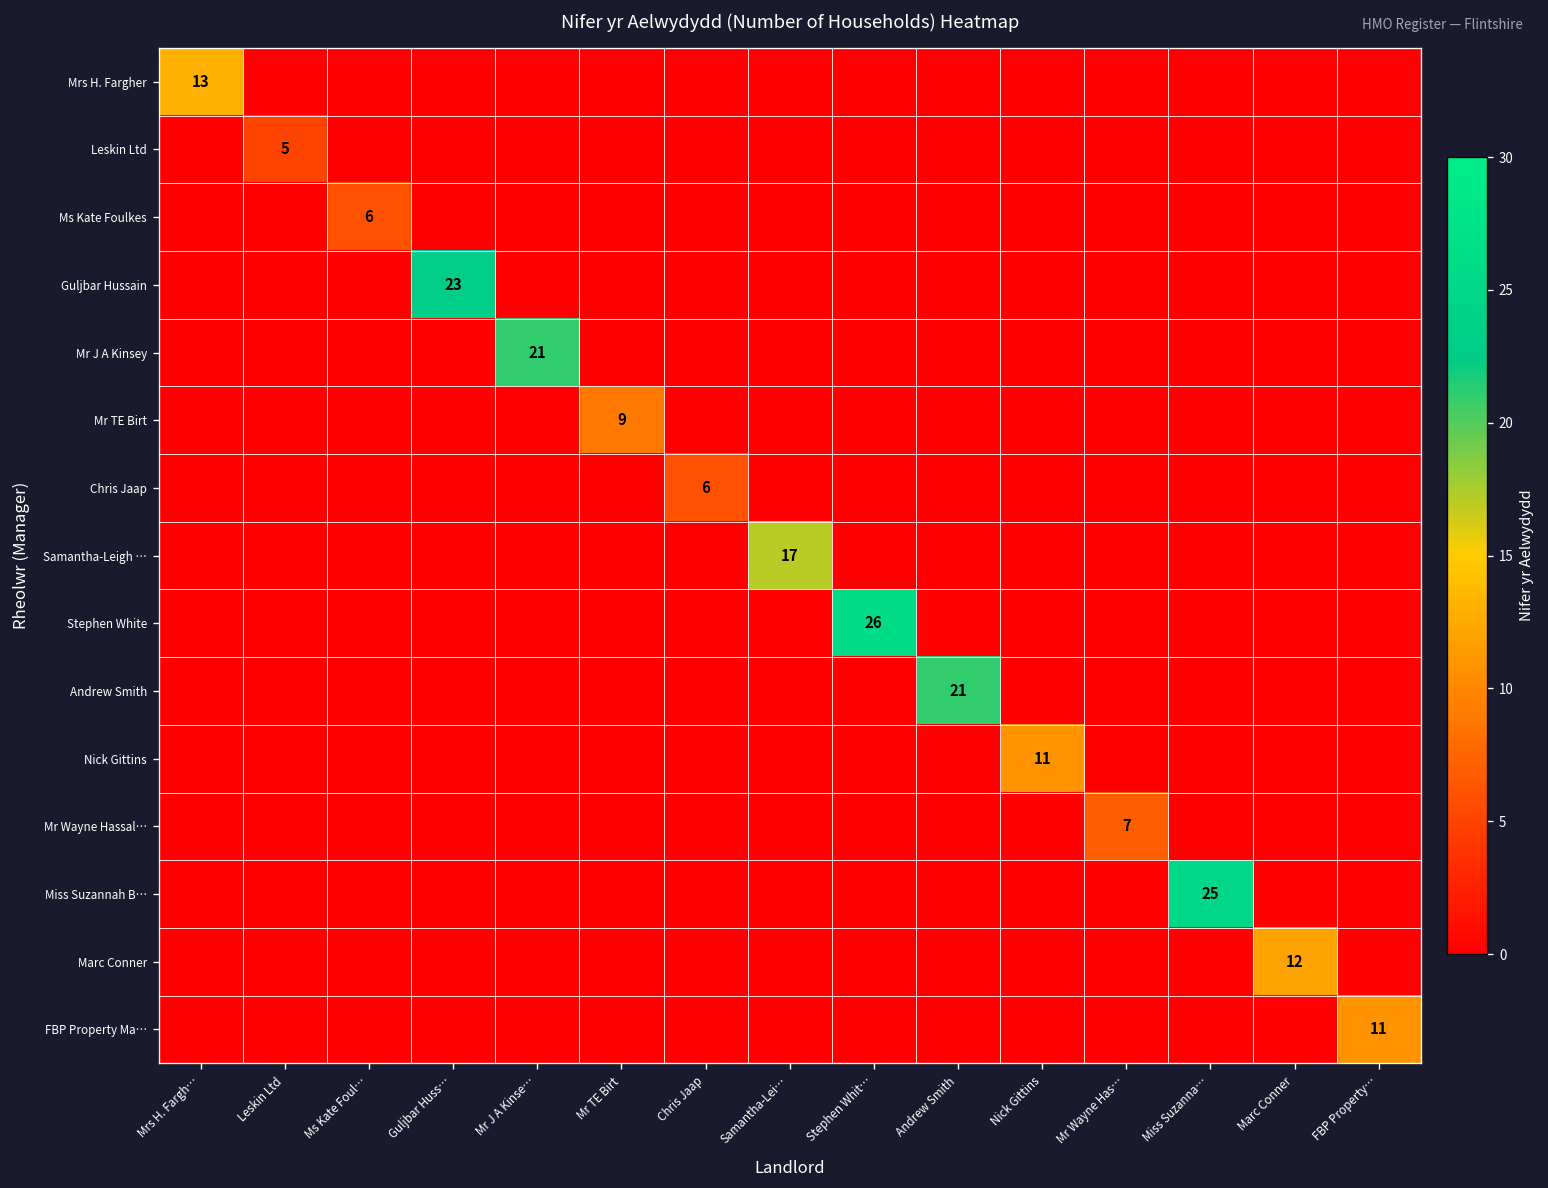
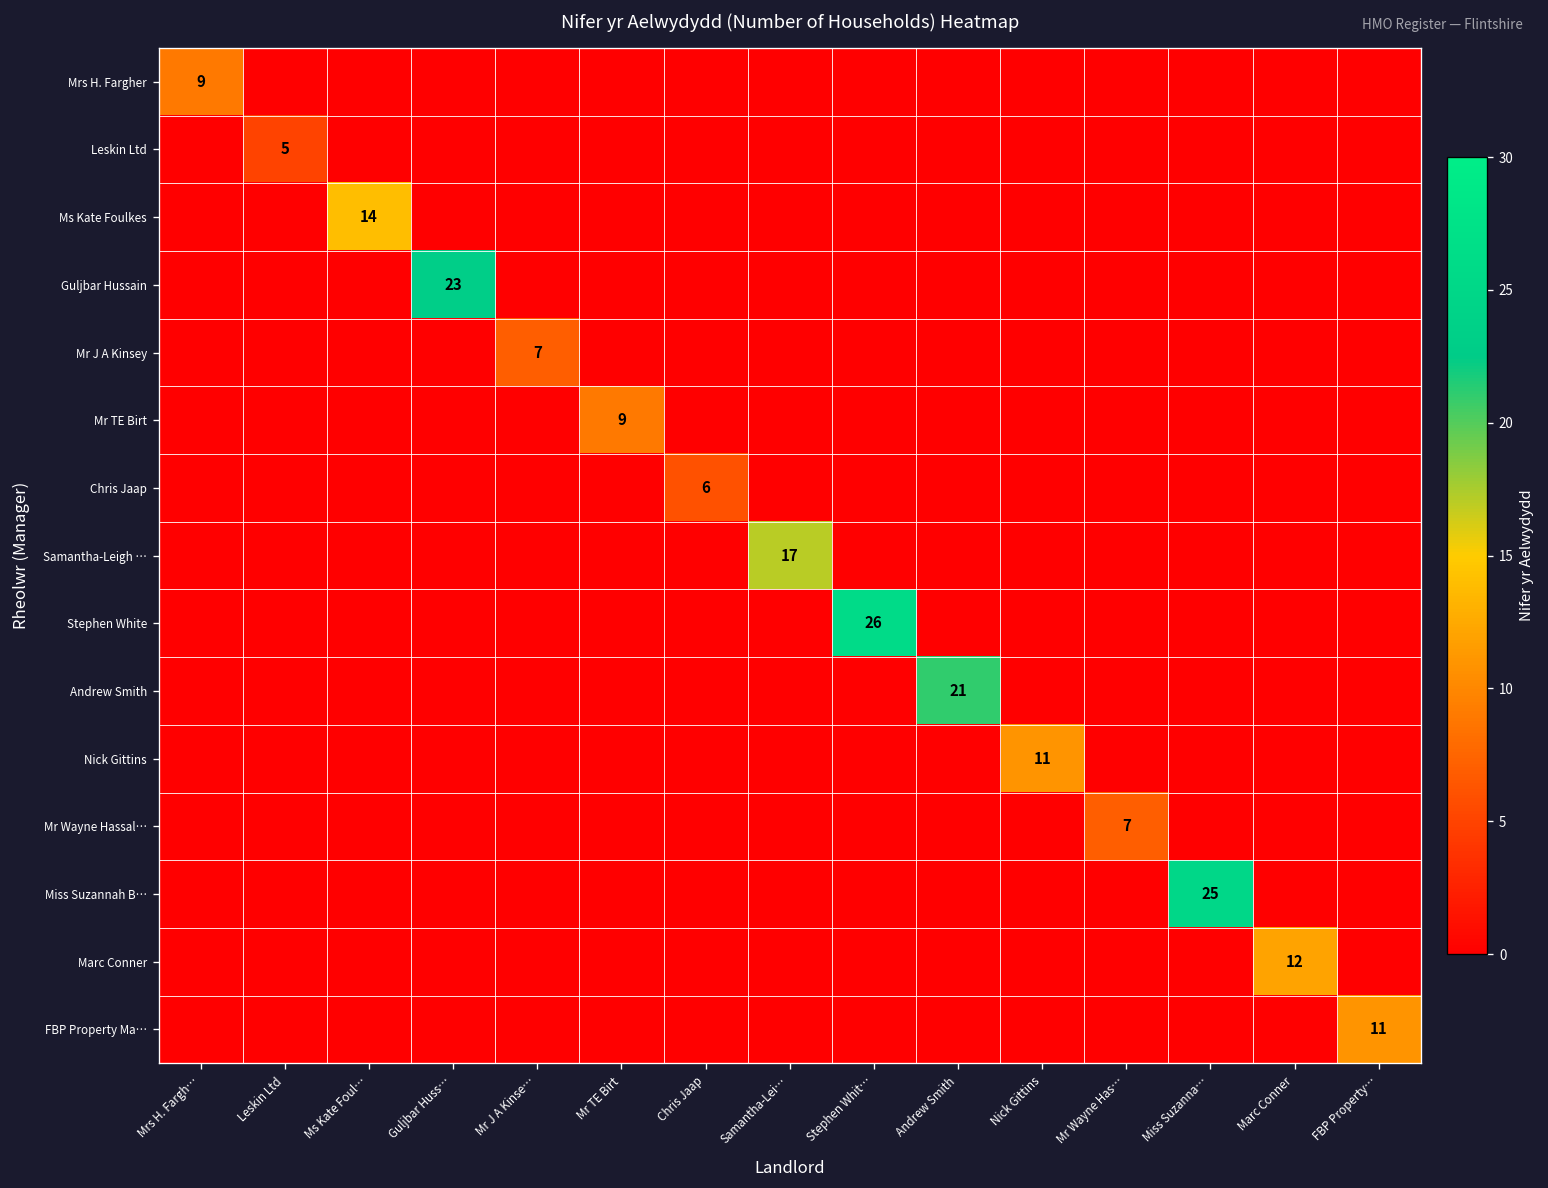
Mrs H. Fargher, Mrs H. Fargh…: 13 -> 9
Ms Kate Foulkes, Ms Kate Foul…: 6 -> 14
Mr J A Kinsey, Mr J A Kinse…: 21 -> 7
